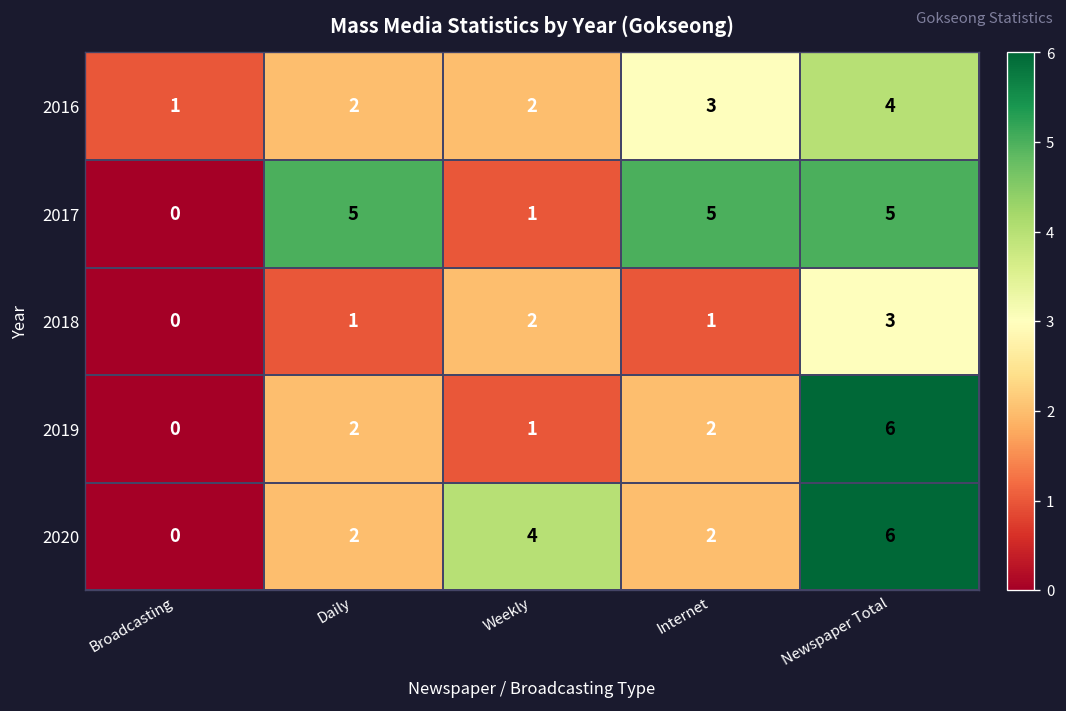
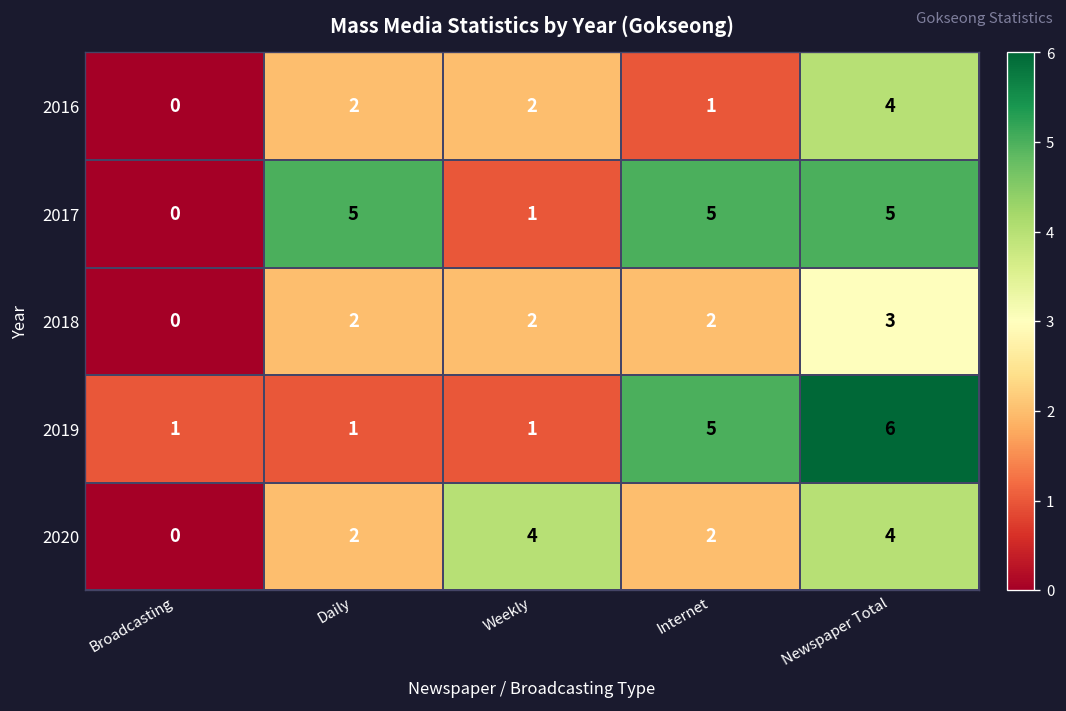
2016, Broadcasting: 1 -> 0
2016, Internet: 3 -> 1
2018, Daily: 1 -> 2
2018, Internet: 1 -> 2
2019, Broadcasting: 0 -> 1
2019, Daily: 2 -> 1
2019, Internet: 2 -> 5
2020, Newspaper Total: 6 -> 4
